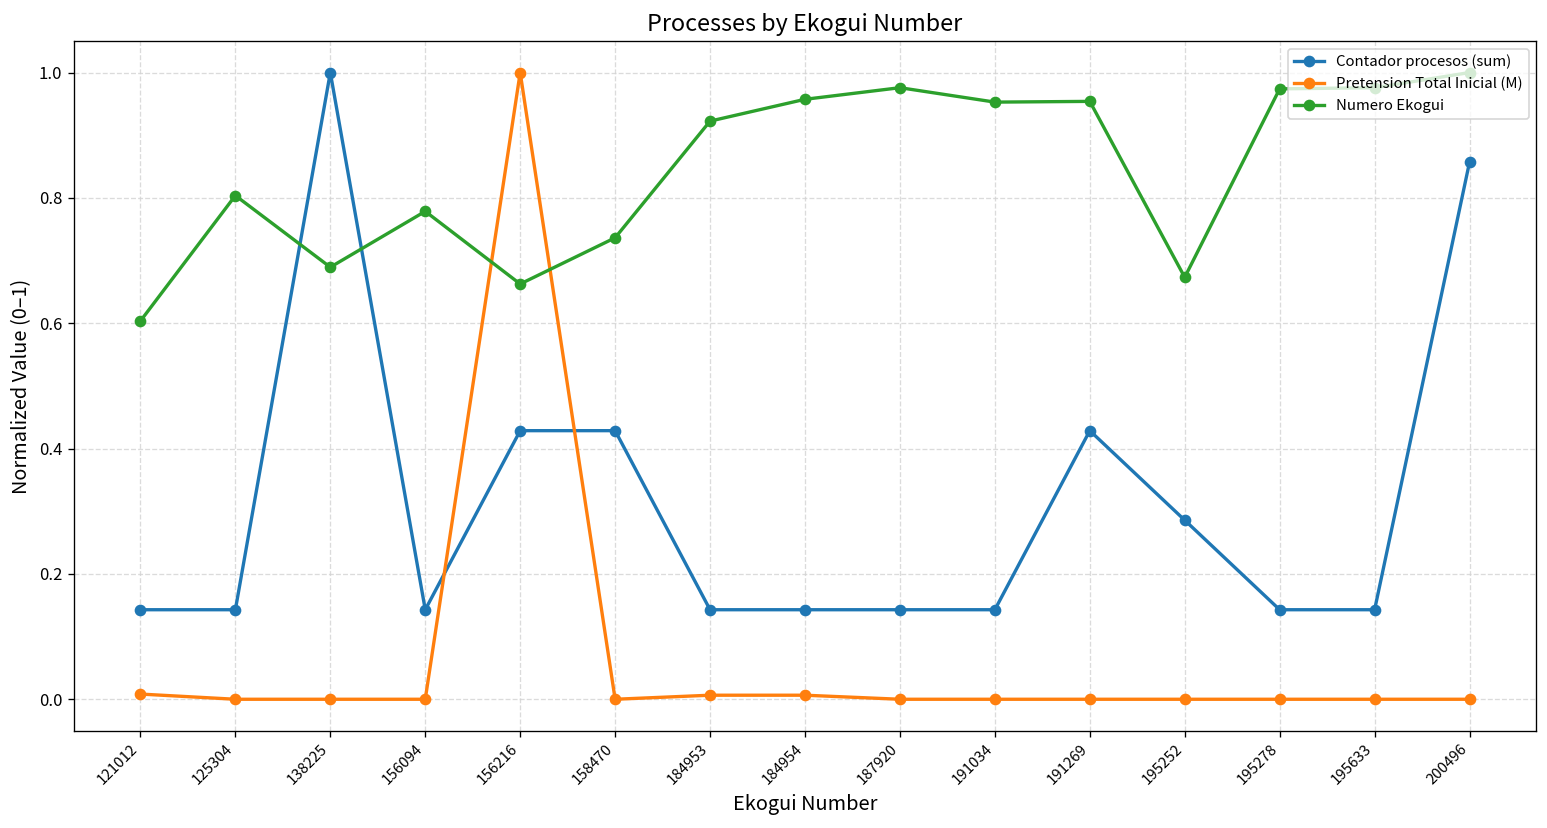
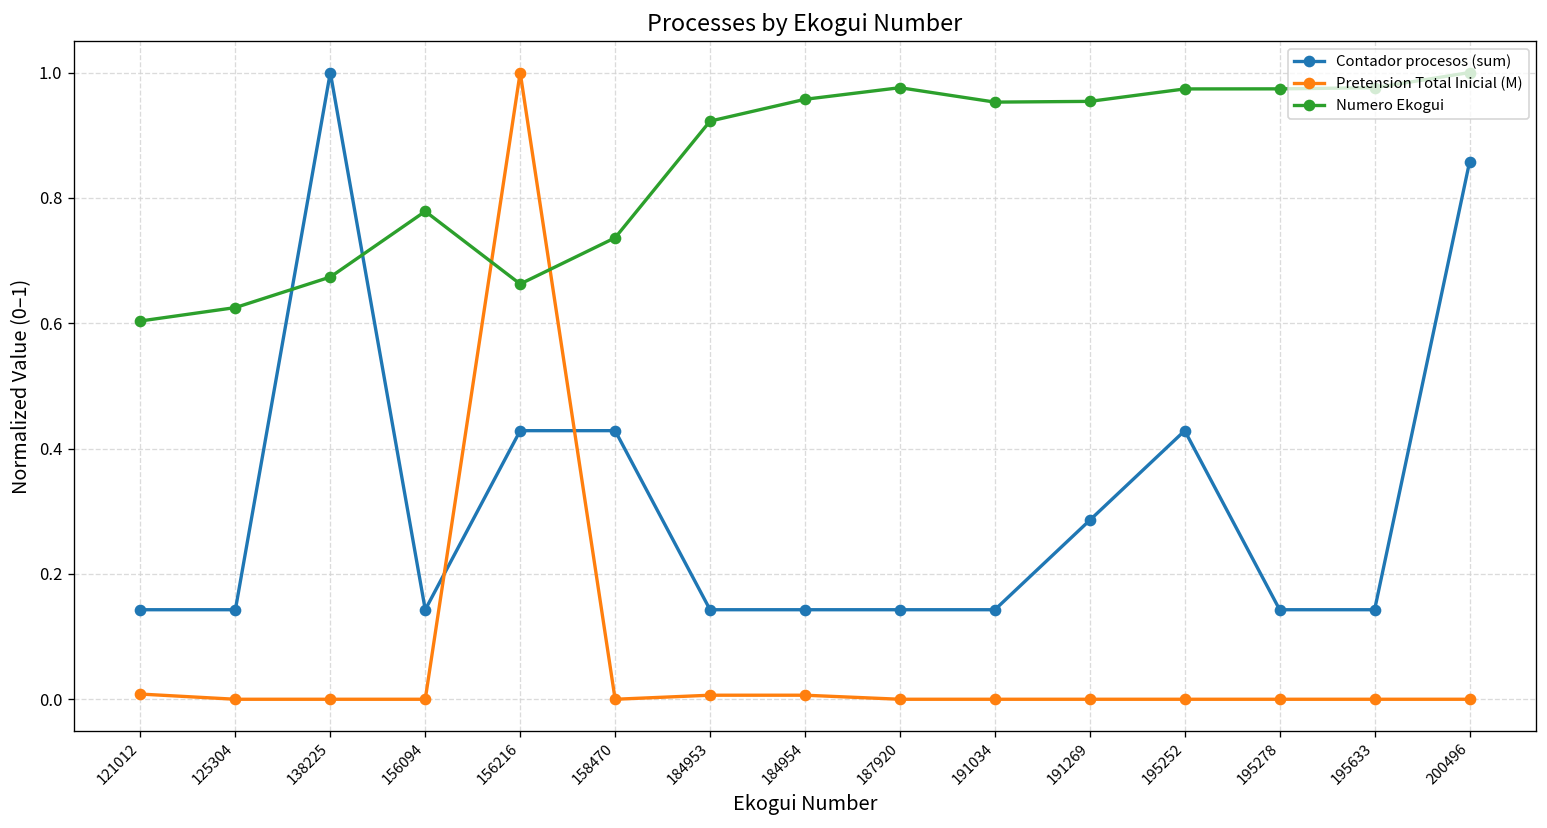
Numero Ekogui, 125304: 0.80 -> 0.62
Numero Ekogui, 138225: 0.69 -> 0.67
Contador procesos (sum), 191269: 0.43 -> 0.29
Contador procesos (sum), 195252: 0.29 -> 0.43
Numero Ekogui, 195252: 0.67 -> 0.97
